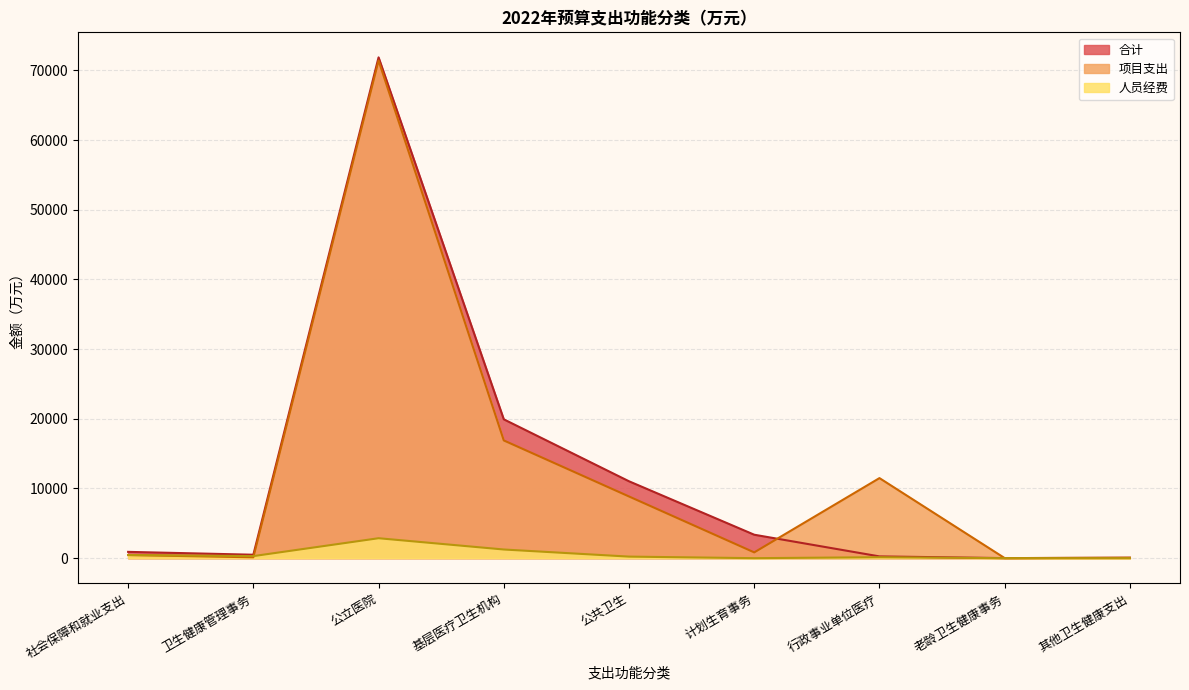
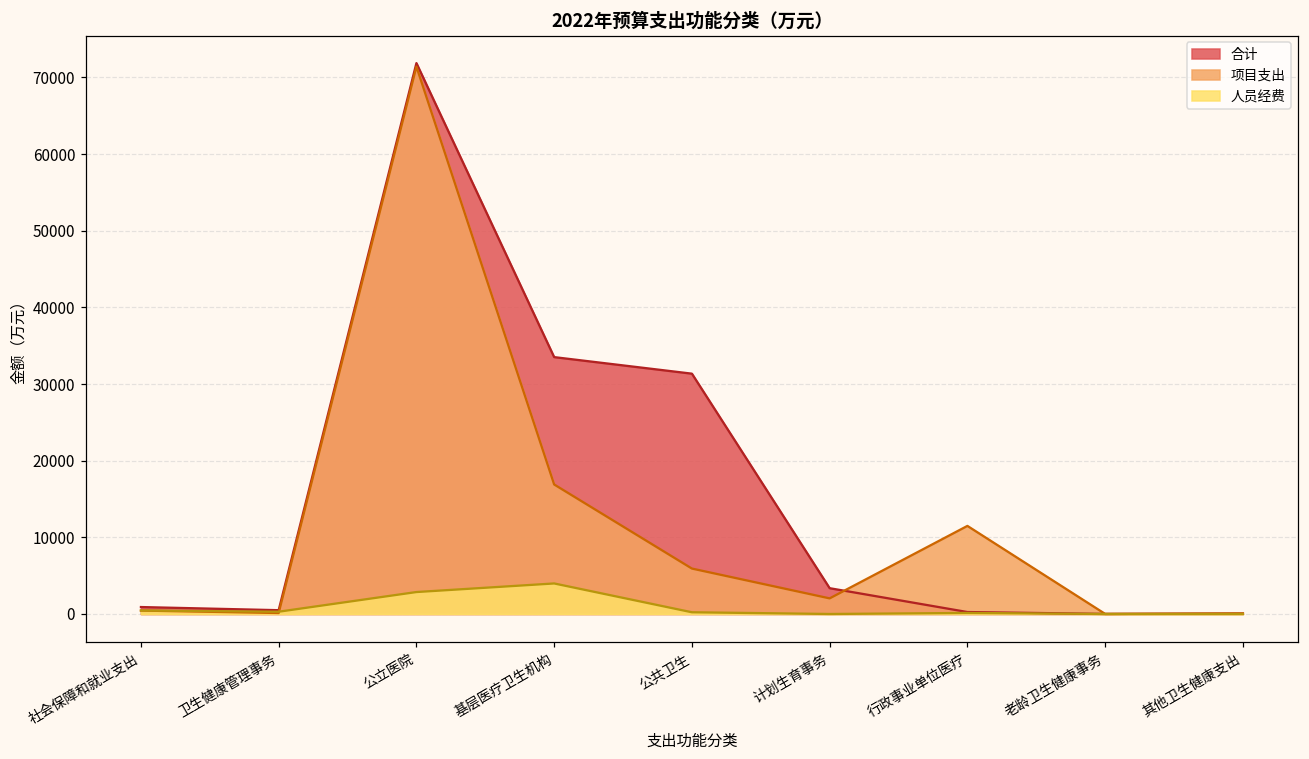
合计, 基层医疗卫生机构: 20000 -> 34000
人员经费, 基层医疗卫生机构: 1000 -> 4000
合计, 公共卫生: 11000 -> 31000
项目支出, 公共卫生: 9000 -> 6000
项目支出, 计划生育事务: 1000 -> 2000
